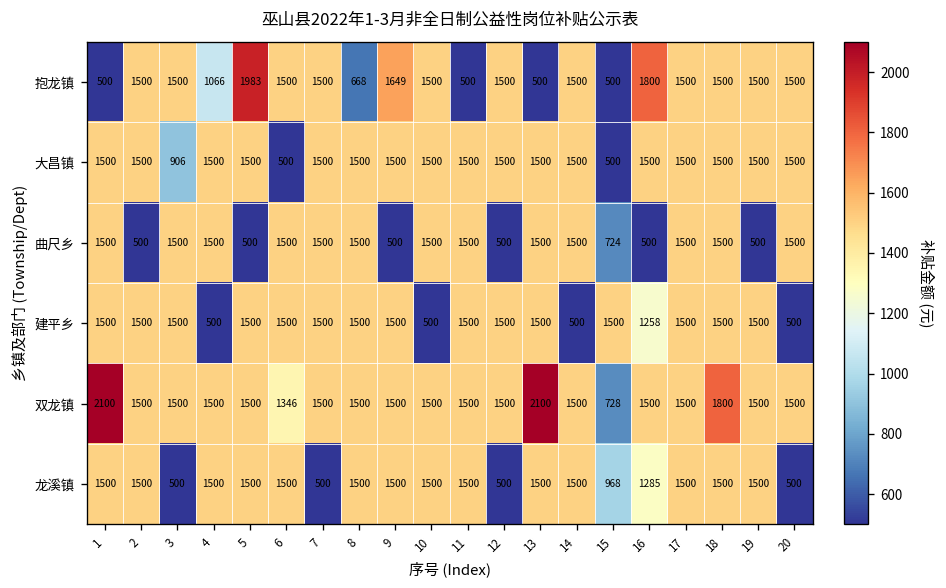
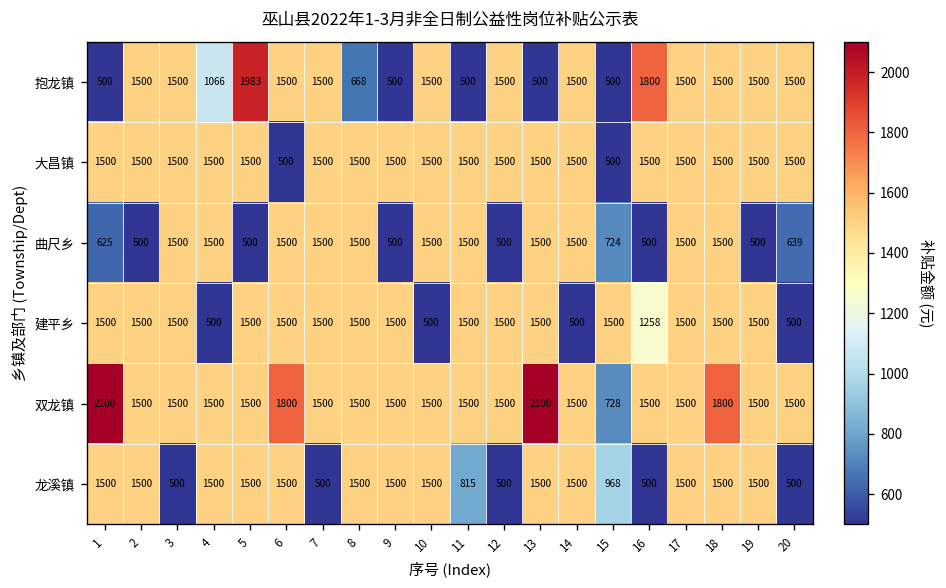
抱龙镇, 9: 1649 -> 500
大昌镇, 3: 906 -> 1500
曲尺乡, 1: 1500 -> 625
曲尺乡, 20: 1500 -> 639
双龙镇, 6: 1346 -> 1800
龙溪镇, 11: 1500 -> 815
龙溪镇, 16: 1285 -> 500
